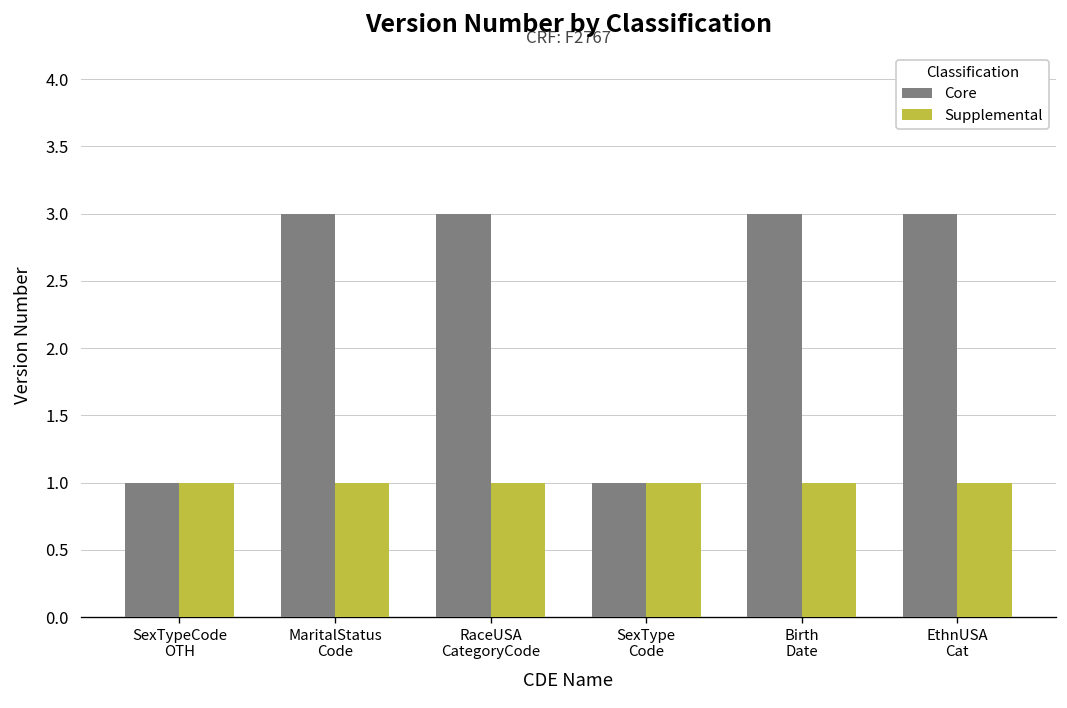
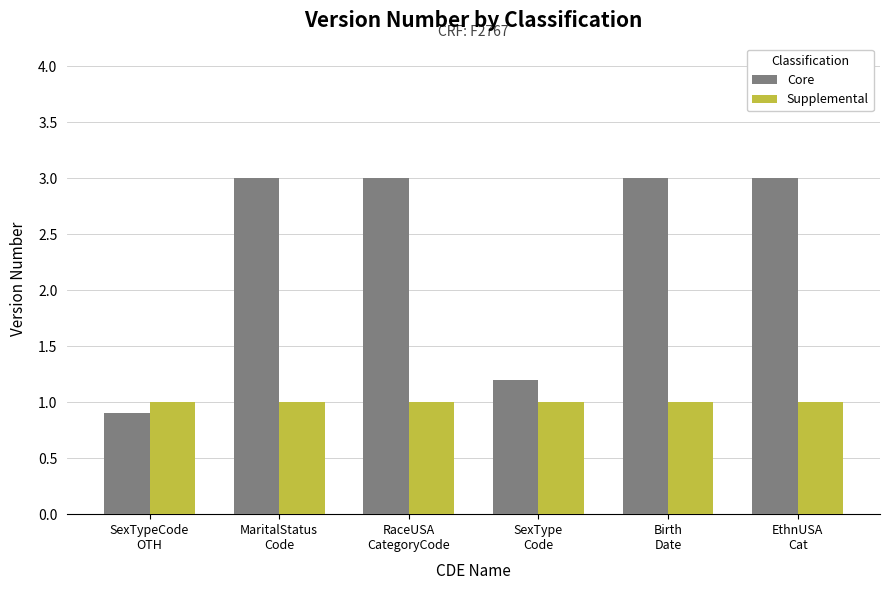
Core, SexTypeCode OTH: 1.0 -> 0.9
Core, SexType Code: 1.0 -> 1.2
